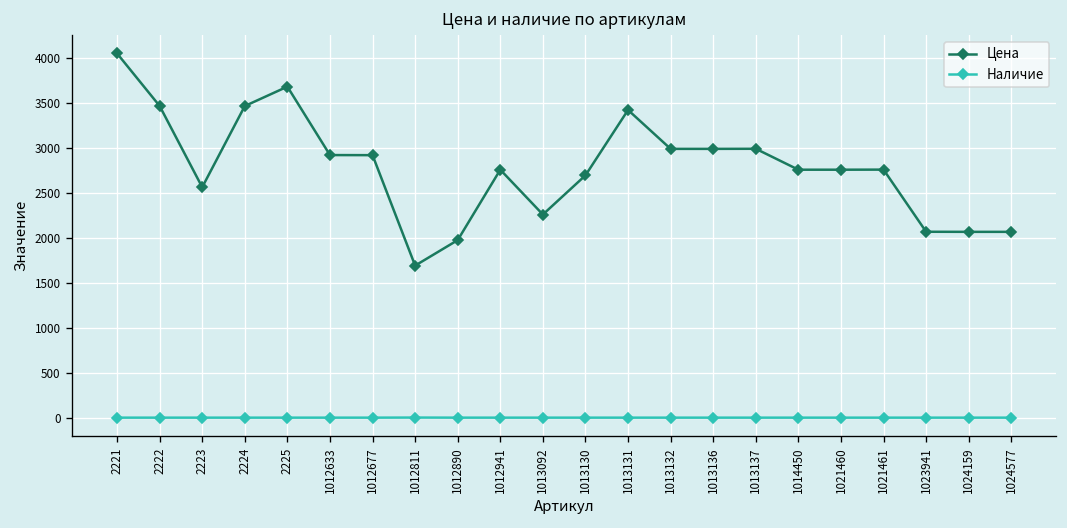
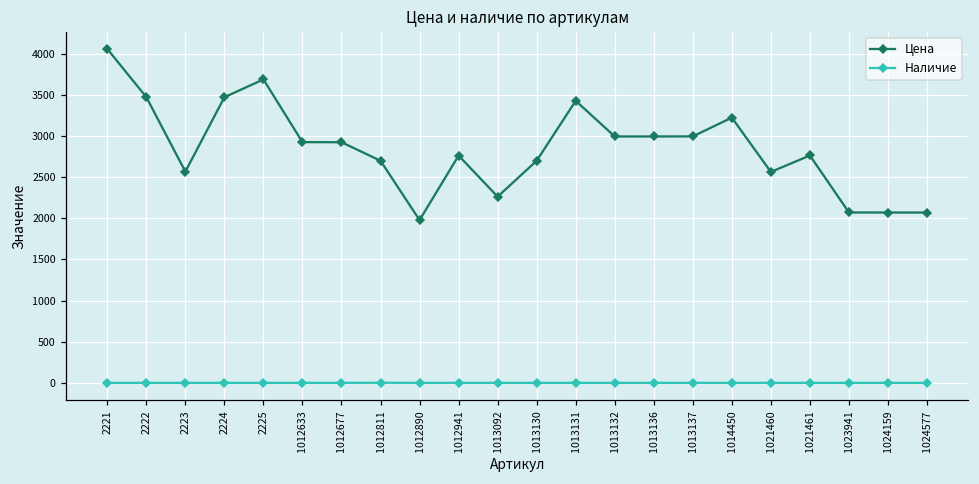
Цена, 1012811: 1700 -> 2700
Цена, 1014450: 2800 -> 3200
Цена, 1021460: 2800 -> 2600
